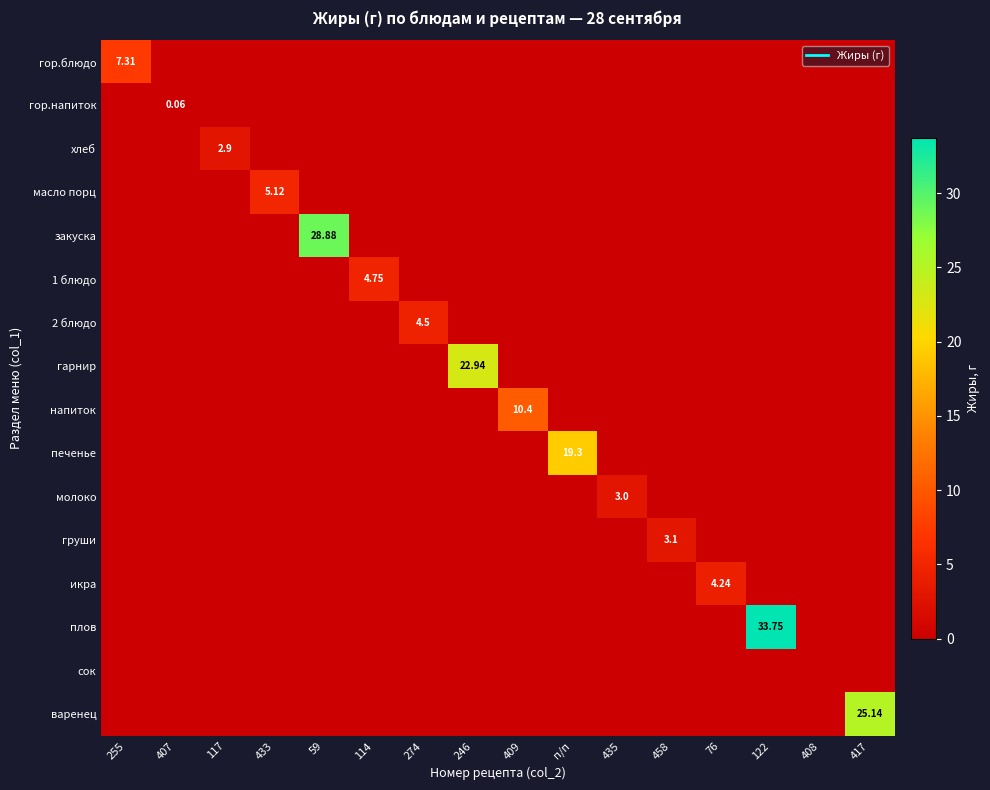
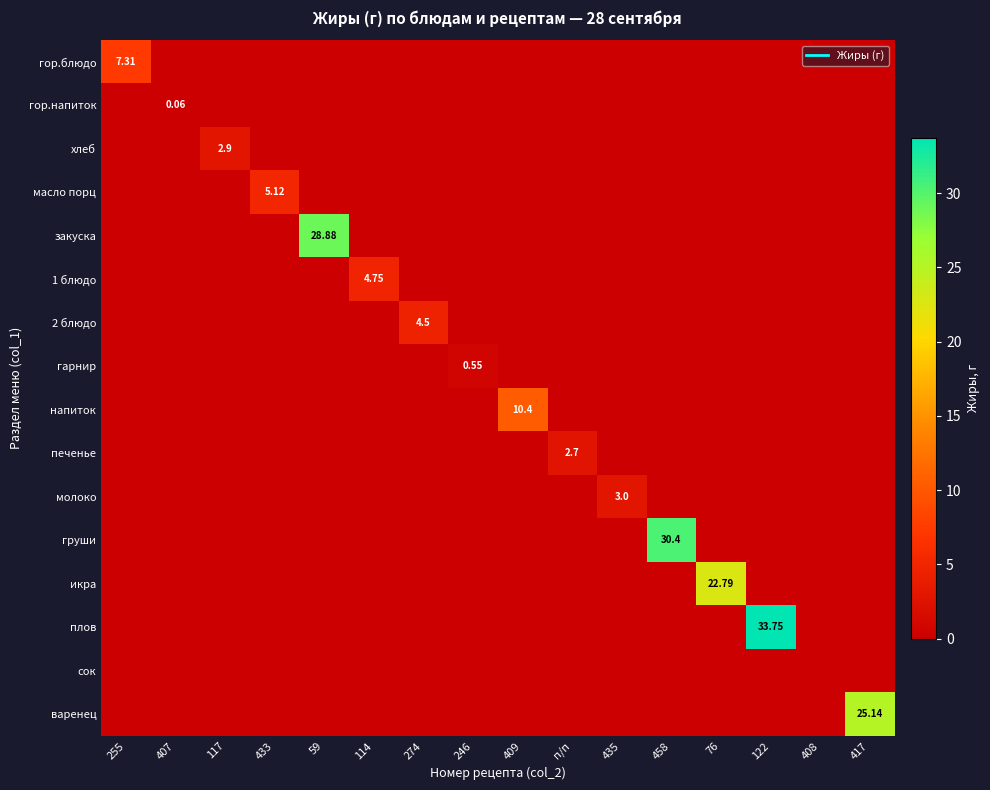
гарнир, 246: 22.94 -> 0.55
печенье, п/п: 19.3 -> 2.7
груши, 458: 3.1 -> 30.4
икра, 76: 4.24 -> 22.79
